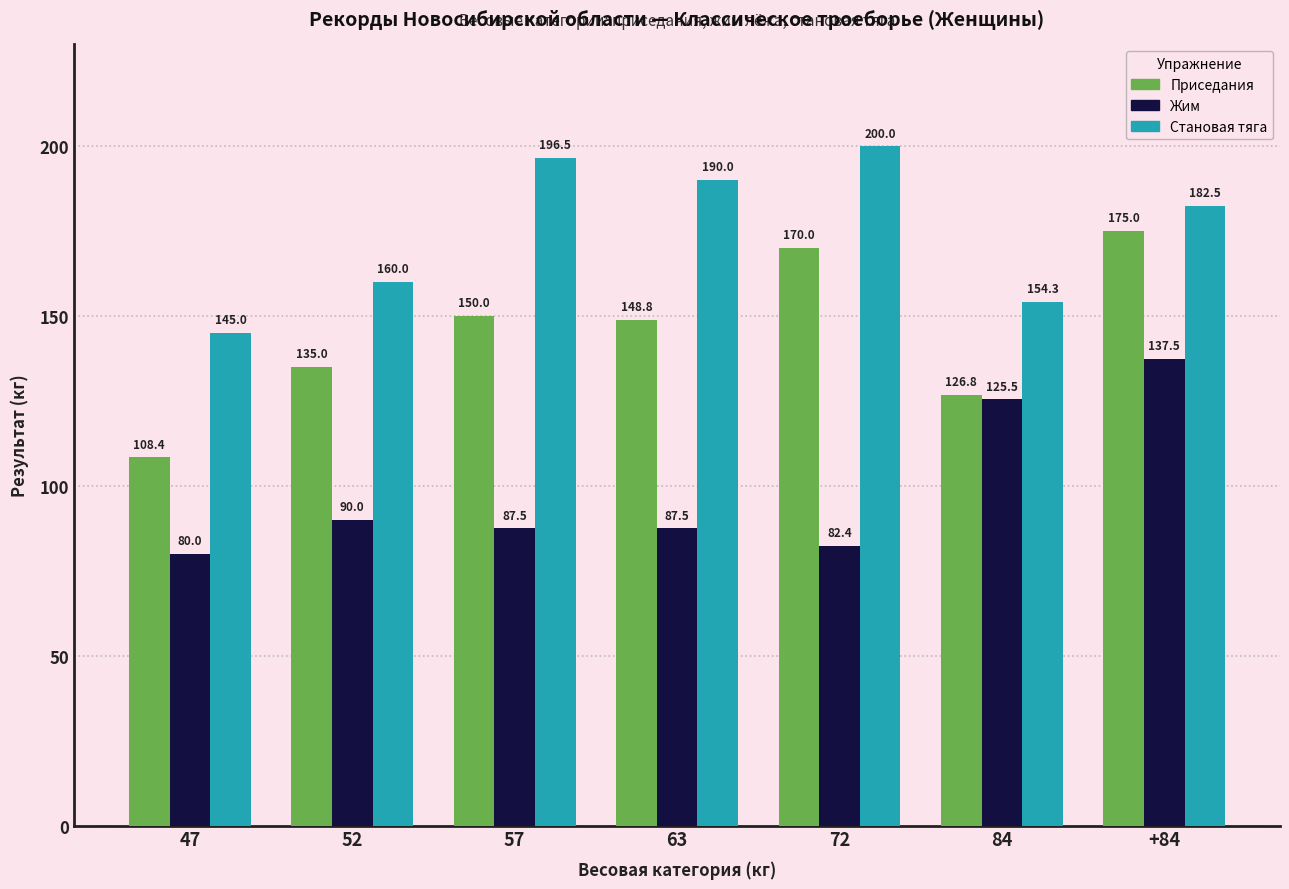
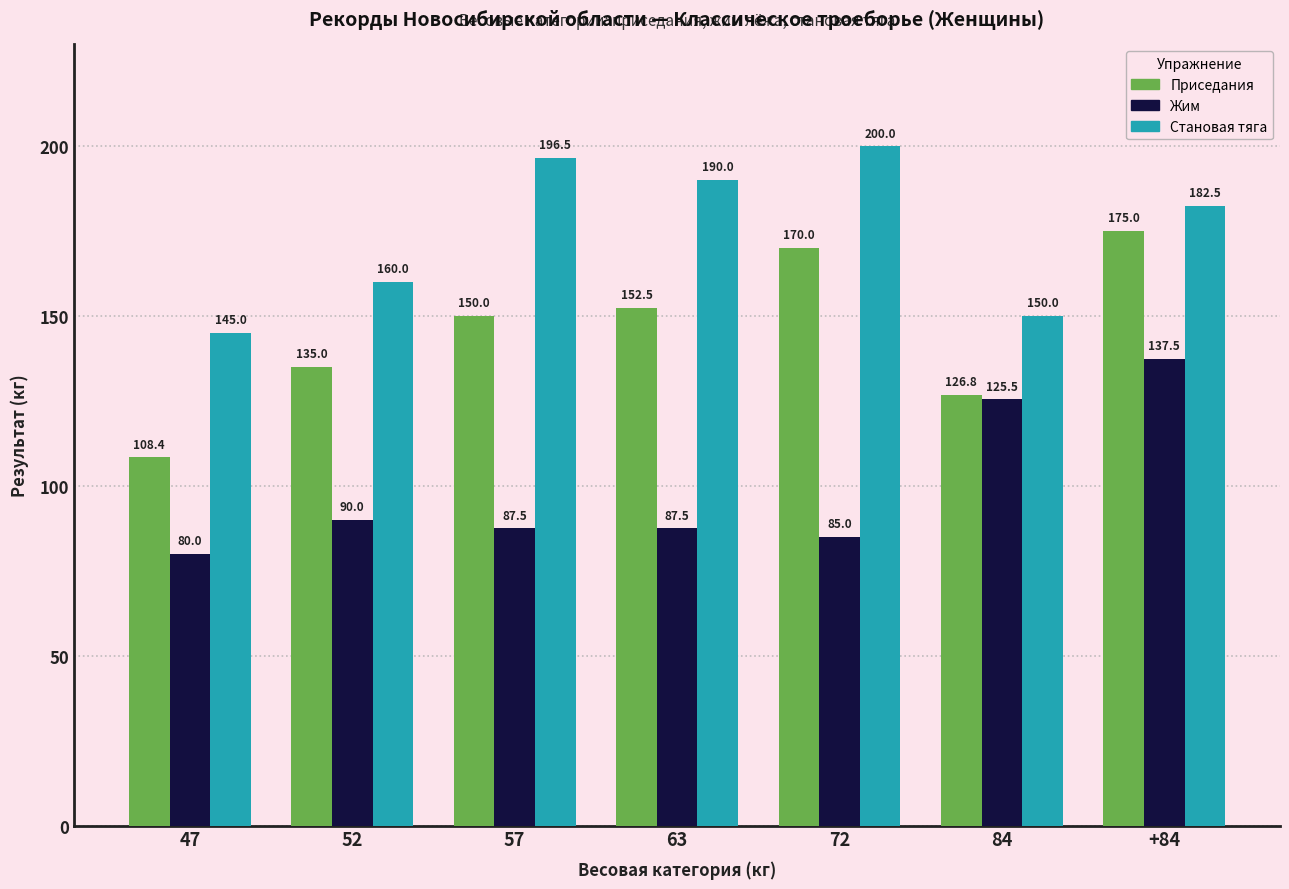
Приседания, 63: 148.8 -> 152.5
Жим, 72: 82.4 -> 85.0
Становая тяга, 84: 154.3 -> 150.0
